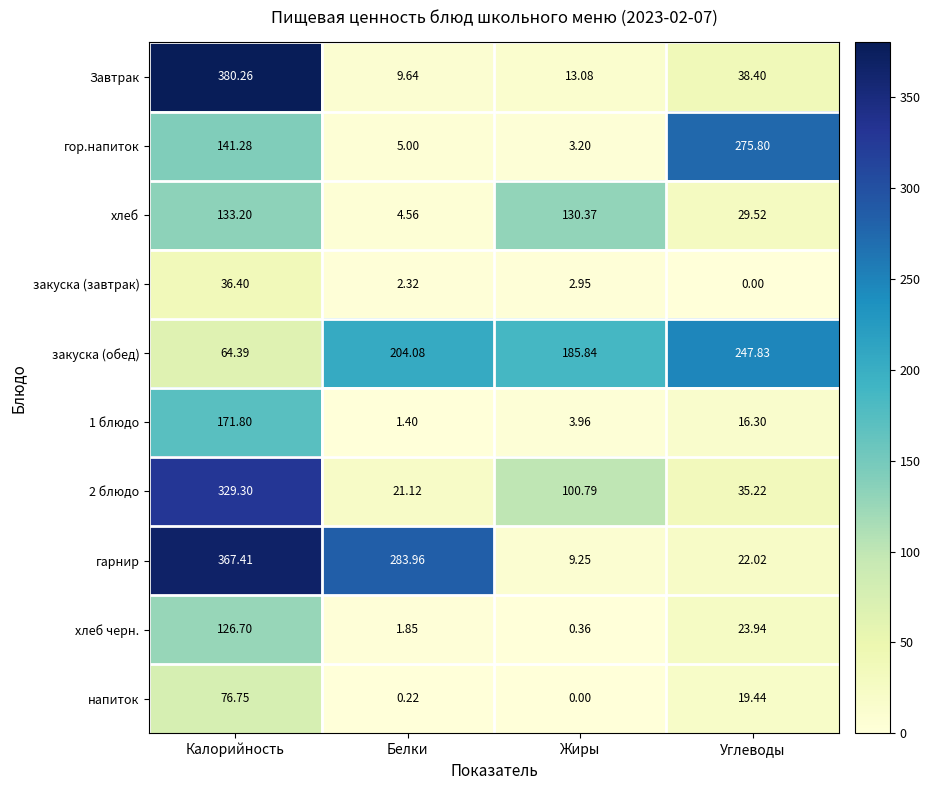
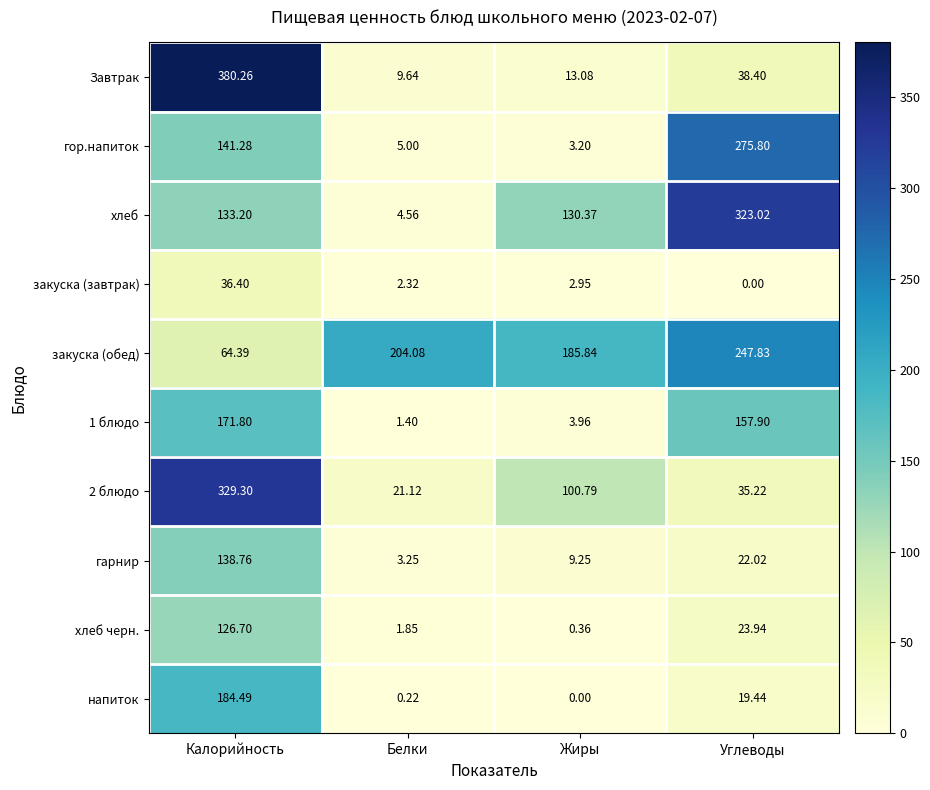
хлеб, Углеводы: 29.52 -> 323.02
1 блюдо, Углеводы: 16.30 -> 157.90
гарнир, Калорийность: 367.41 -> 138.76
гарнир, Белки: 283.96 -> 3.25
напиток, Калорийность: 76.75 -> 184.49
